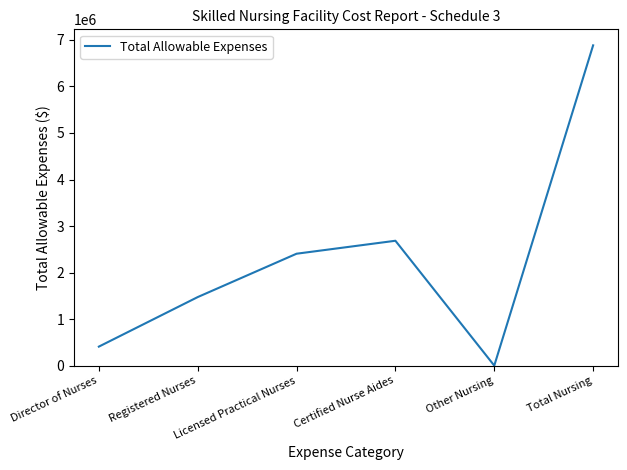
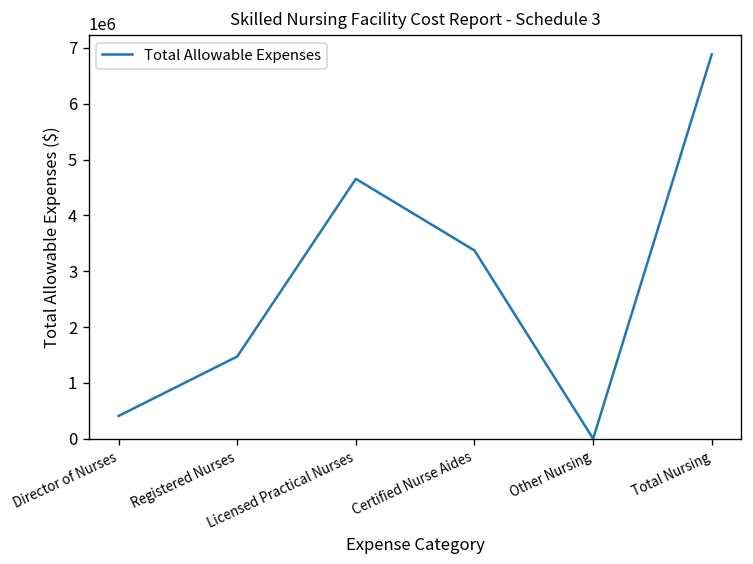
Licensed Practical Nurses: 2400000 -> 4700000
Certified Nurse Aides: 2700000 -> 3400000
